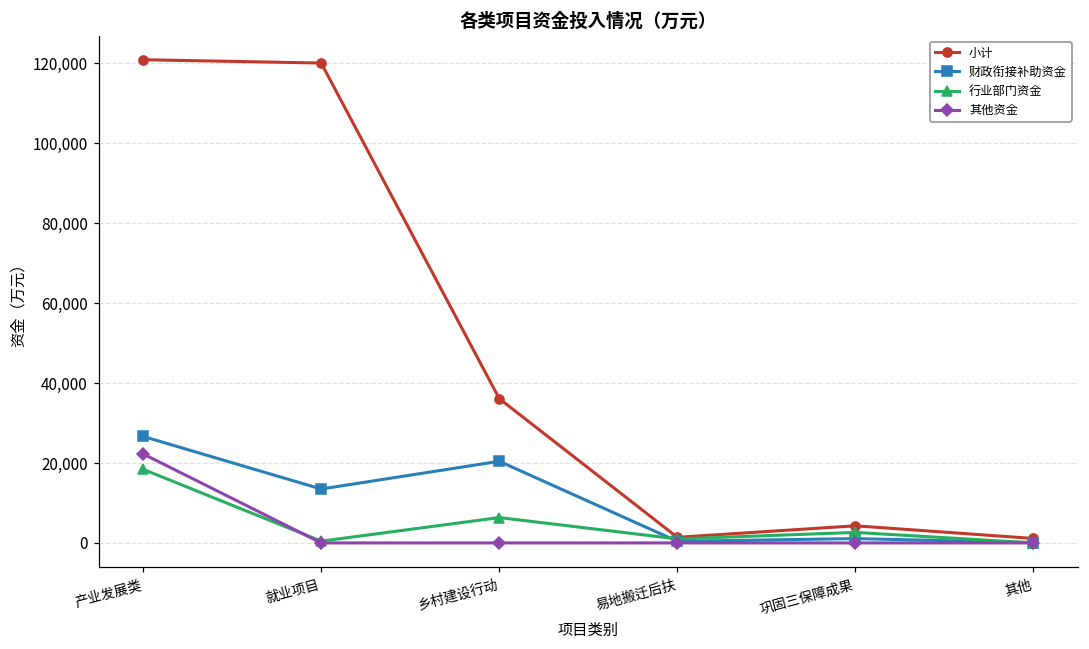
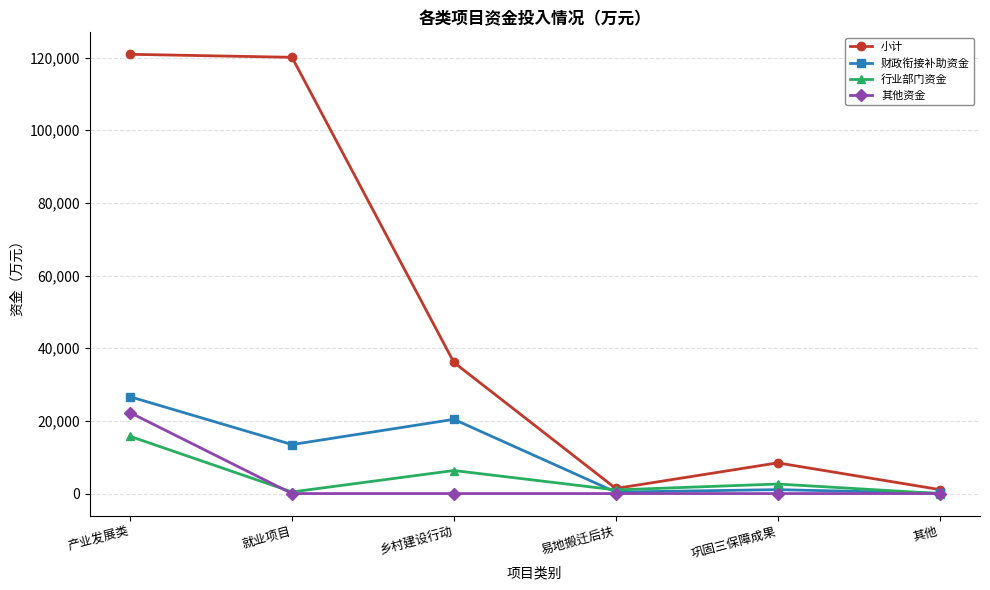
行业部门资金, 产业发展类: 18,000 -> 16,000
小计, 巩固三保障成果: 4,000 -> 8,000
